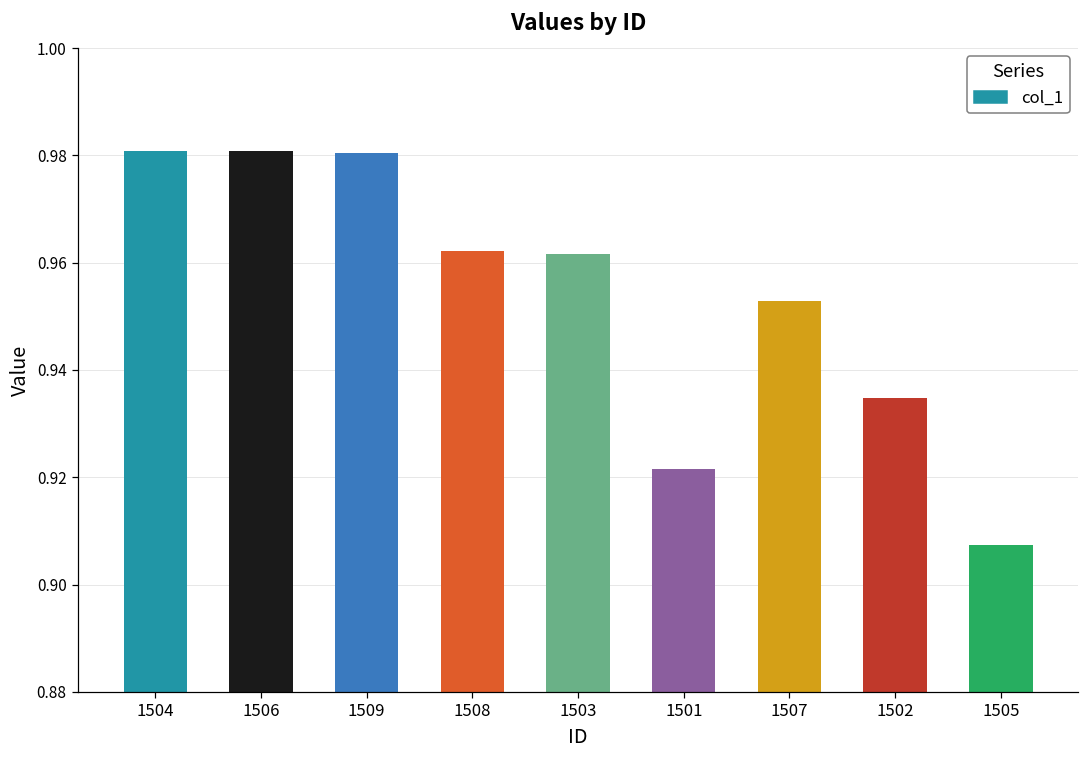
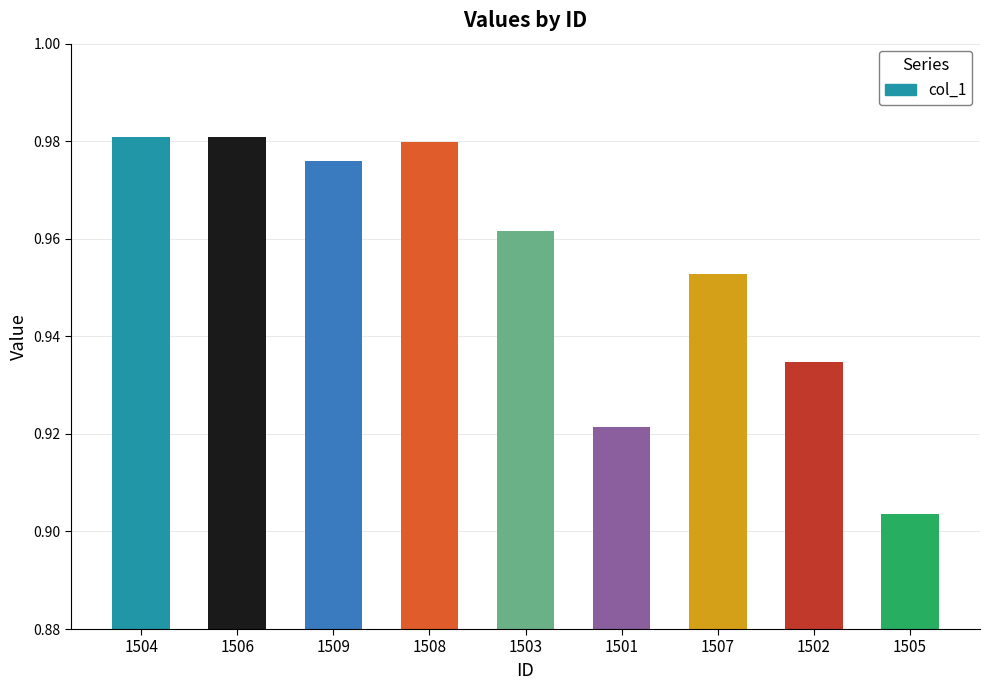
1509: 0.980 -> 0.976
1508: 0.962 -> 0.980
1505: 0.907 -> 0.904
